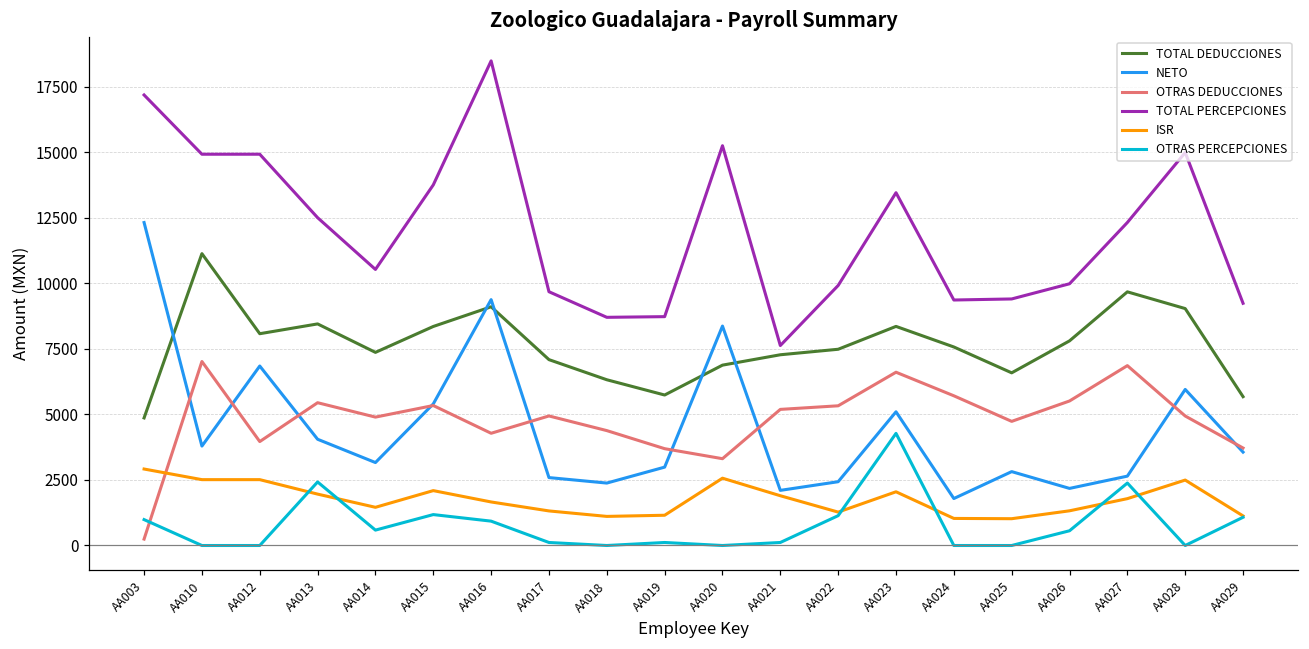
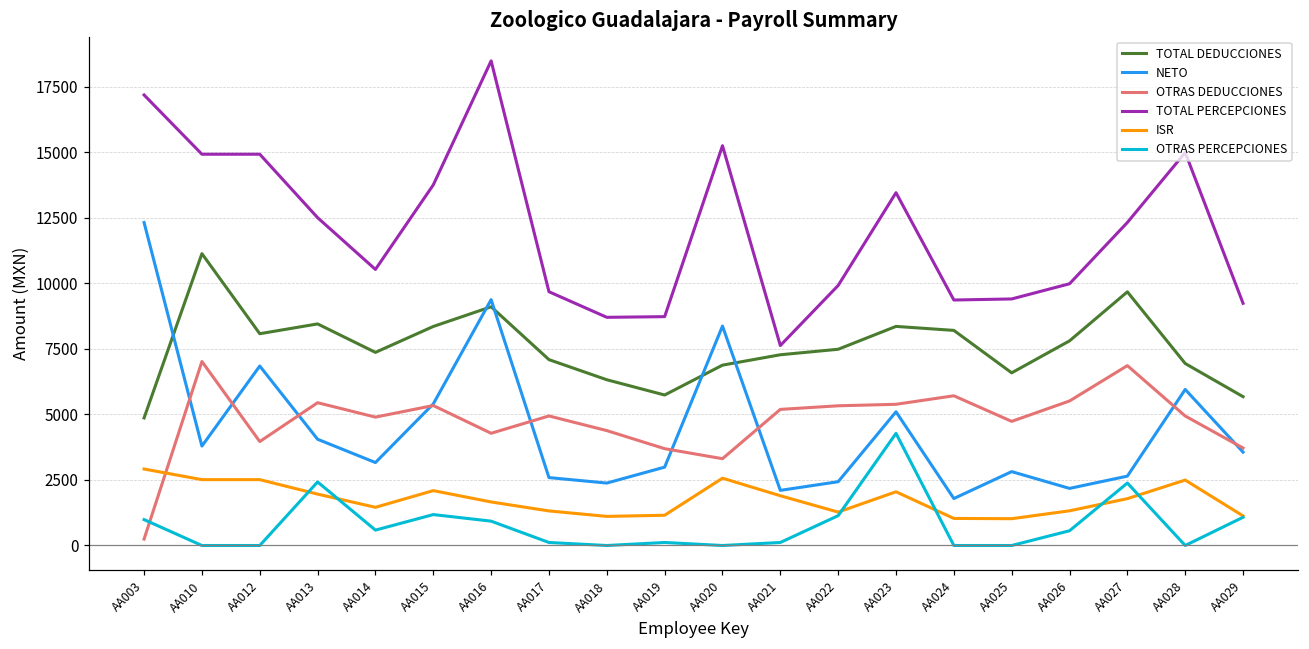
OTRAS DEDUCCIONES, AA023: 6600 -> 5400
TOTAL DEDUCCIONES, AA024: 7600 -> 8200
TOTAL DEDUCCIONES, AA028: 9000 -> 6900
